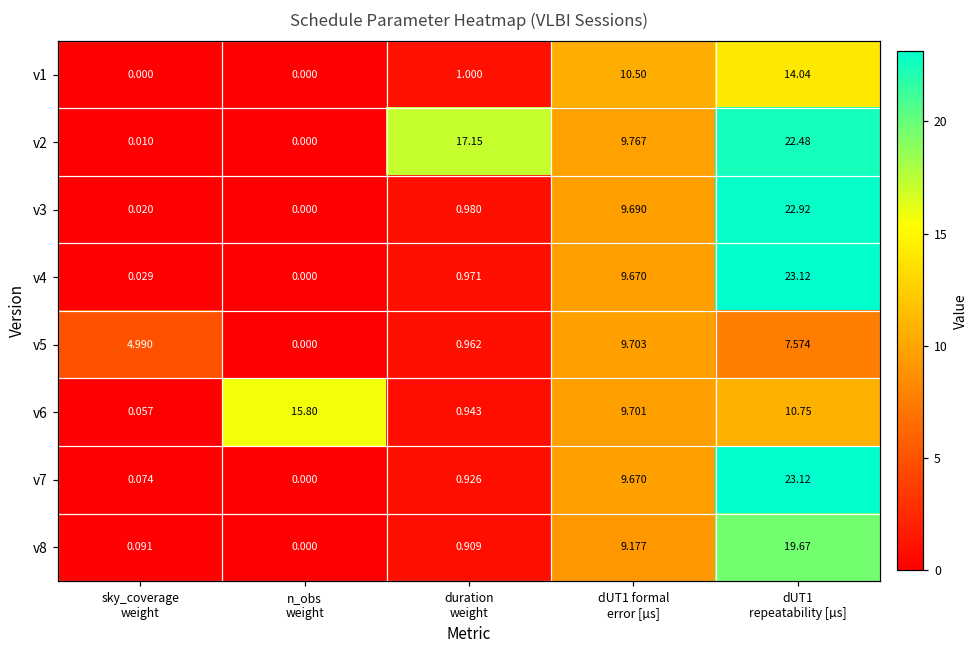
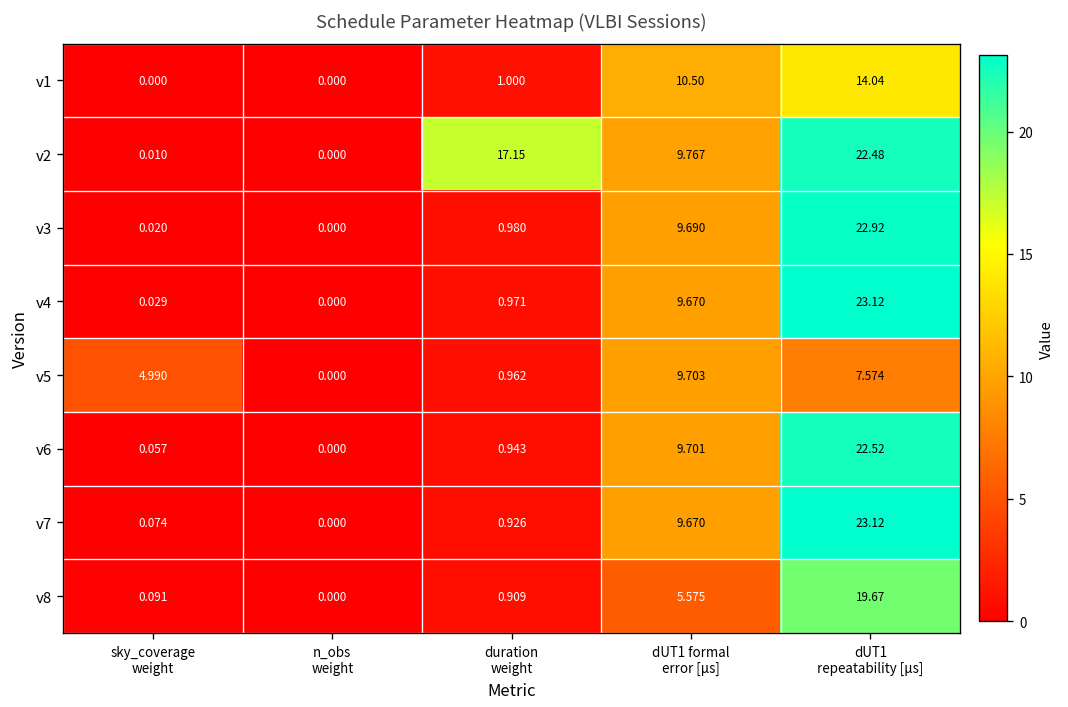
v6, n_obs weight: 15.80 -> 0.000
v6, dUT1 repeatability [µs]: 10.75 -> 22.52
v8, dUT1 formal error [µs]: 9.177 -> 5.575
